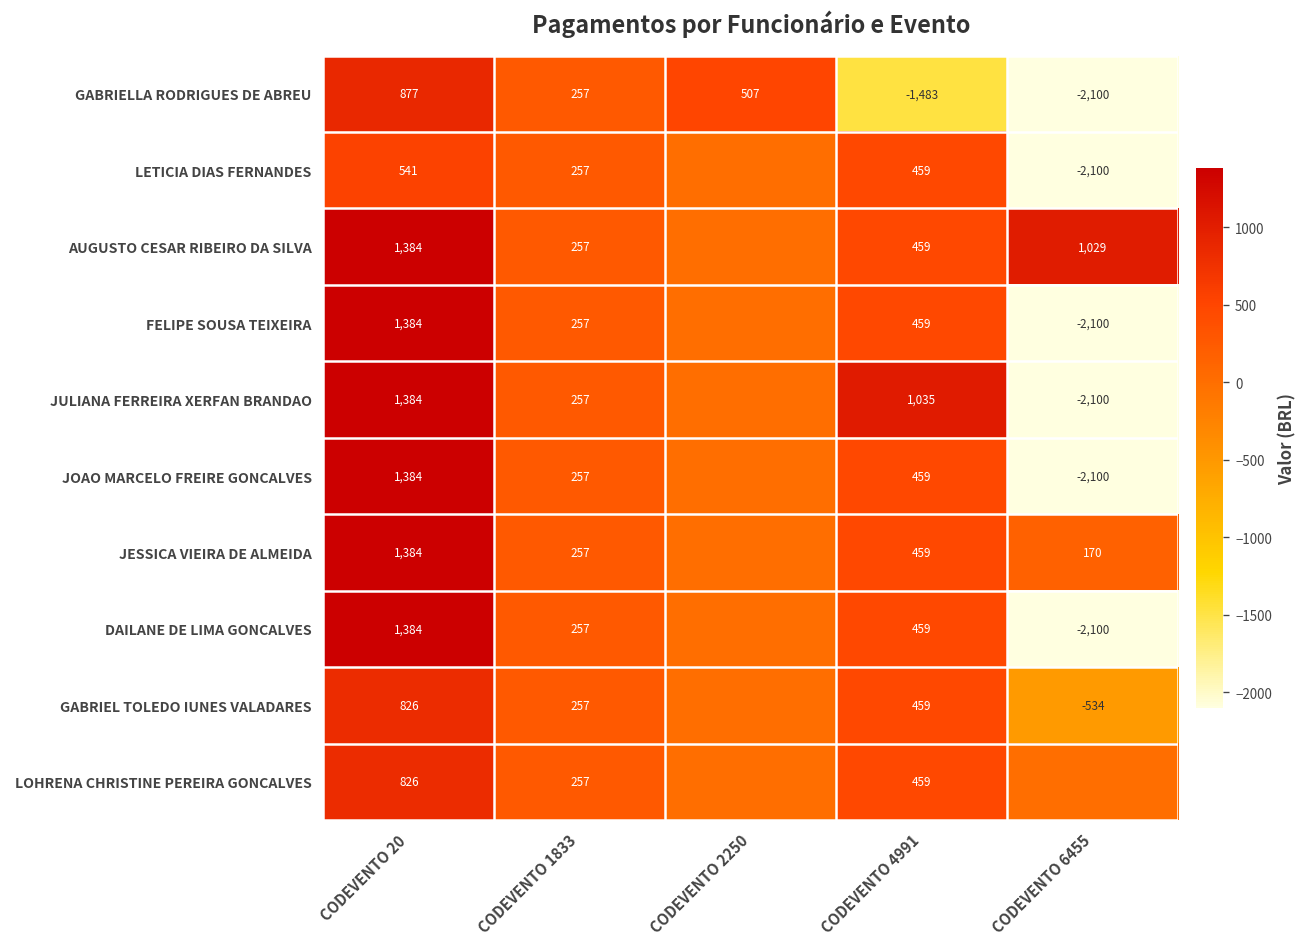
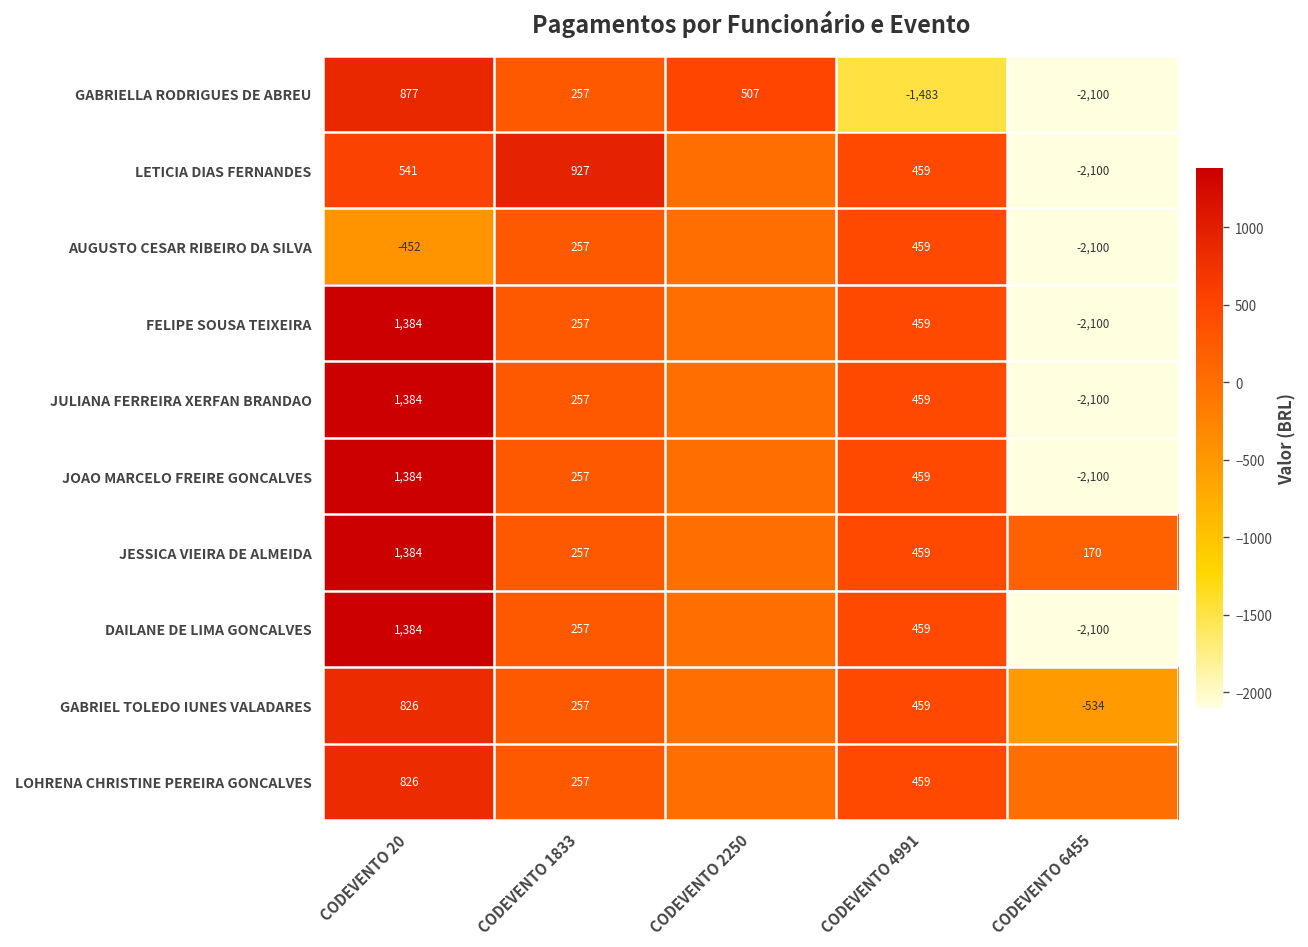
LETICIA DIAS FERNANDES, CODEVENTO 1833: 257 -> 927
AUGUSTO CESAR RIBEIRO DA SILVA, CODEVENTO 20: 1,384 -> -452
AUGUSTO CESAR RIBEIRO DA SILVA, CODEVENTO 6455: 1,029 -> -2,100
JULIANA FERREIRA XERFAN BRANDAO, CODEVENTO 4991: 1,035 -> 459
